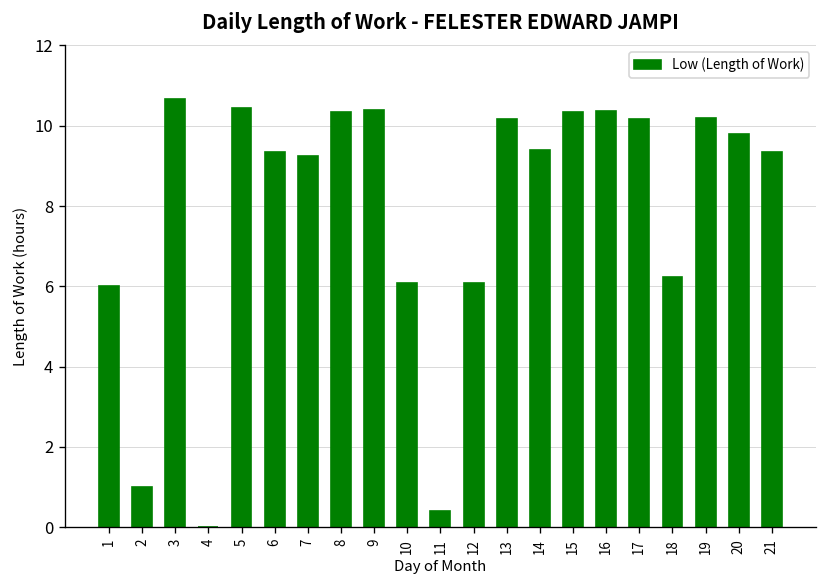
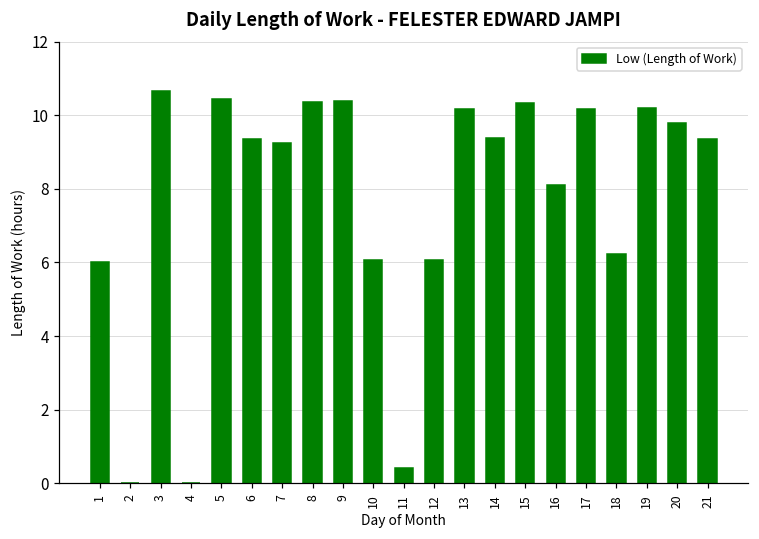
2: 1 -> 0
16: 10.4 -> 8.1
